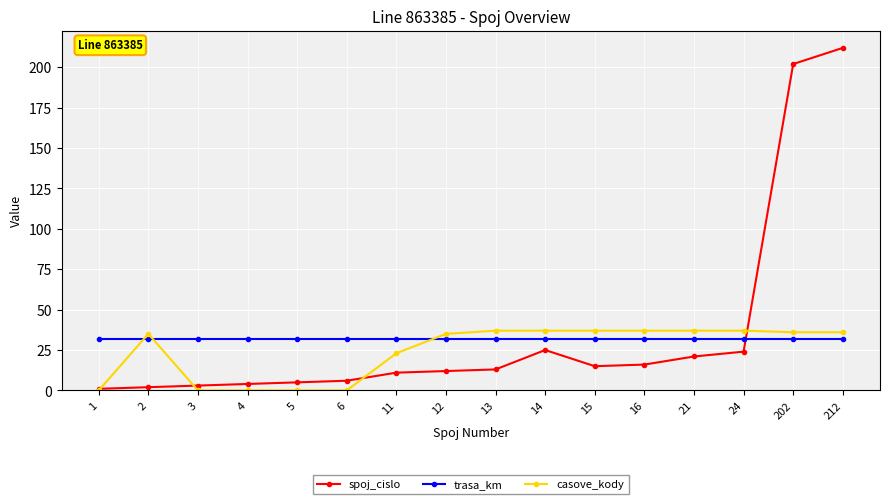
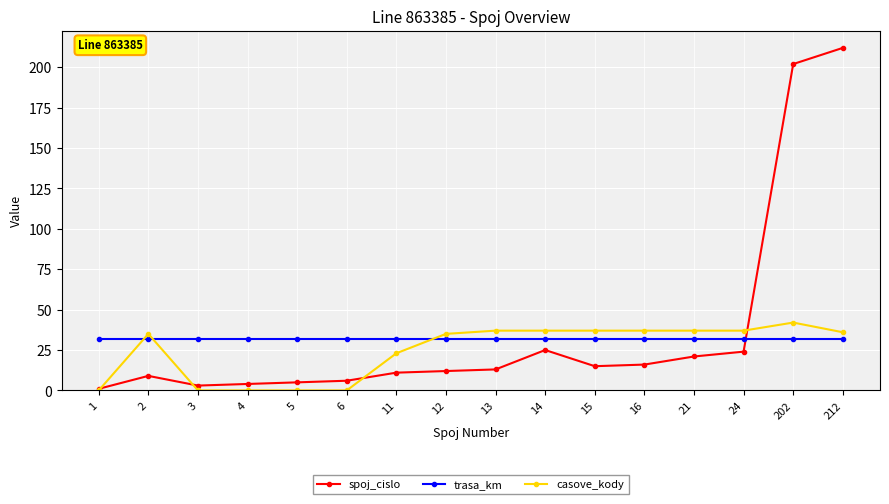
spoj_cislo, 2: 2 -> 9
casove_kody, 202: 36 -> 42
